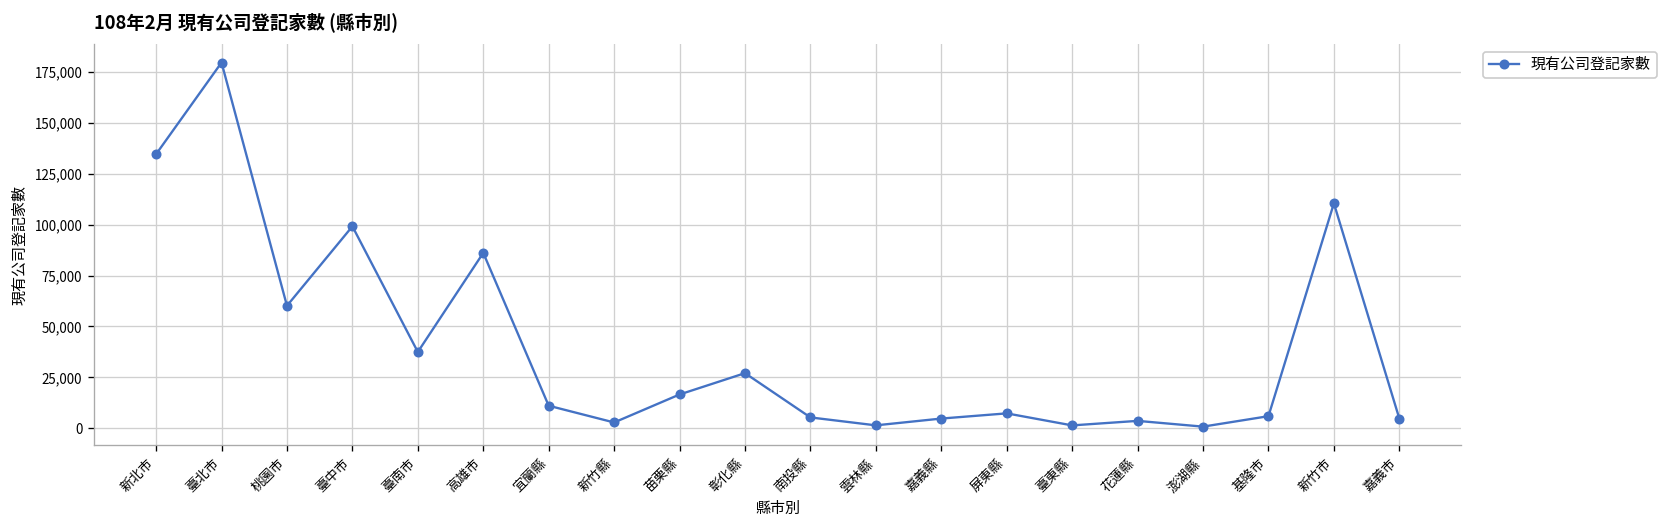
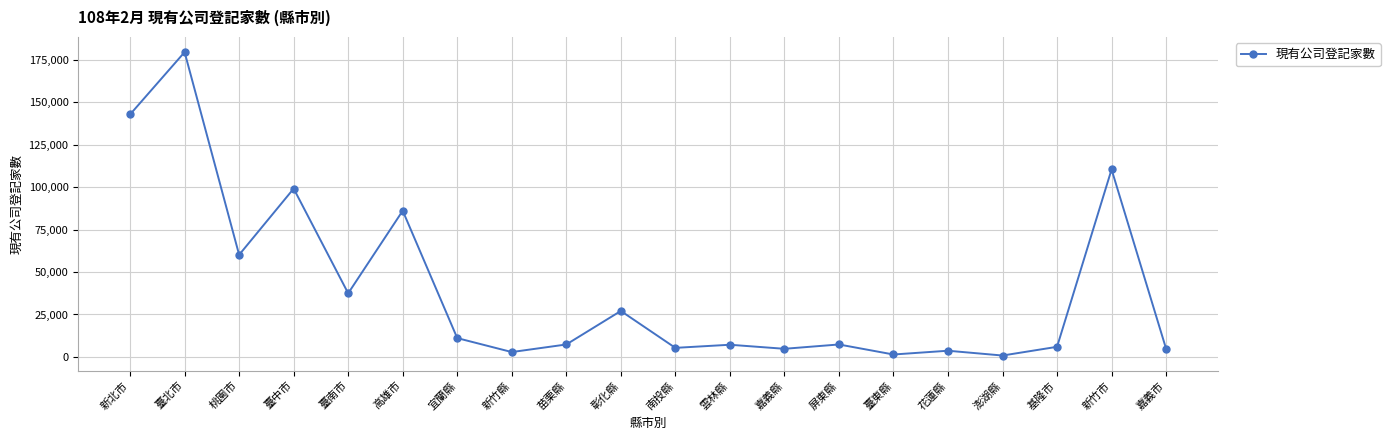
新北市: 135,000 -> 143,000
苗栗縣: 17,000 -> 7,000
雲林縣: 1,000 -> 7,000
